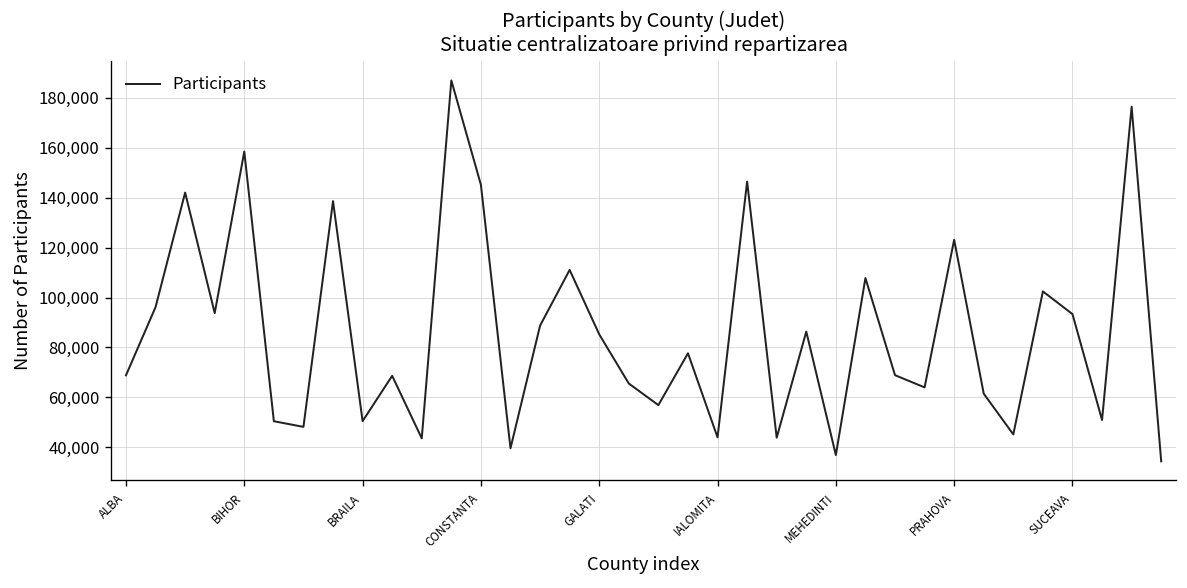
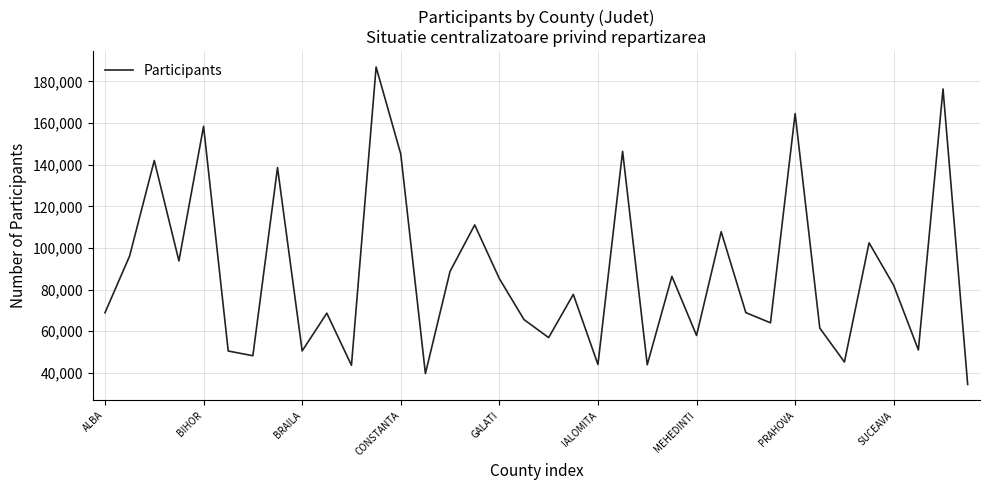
MEHEDINTI: 37,000 -> 58,000
PRAHOVA: 123,000 -> 165,000
SUCEAVA: 93,000 -> 82,000
